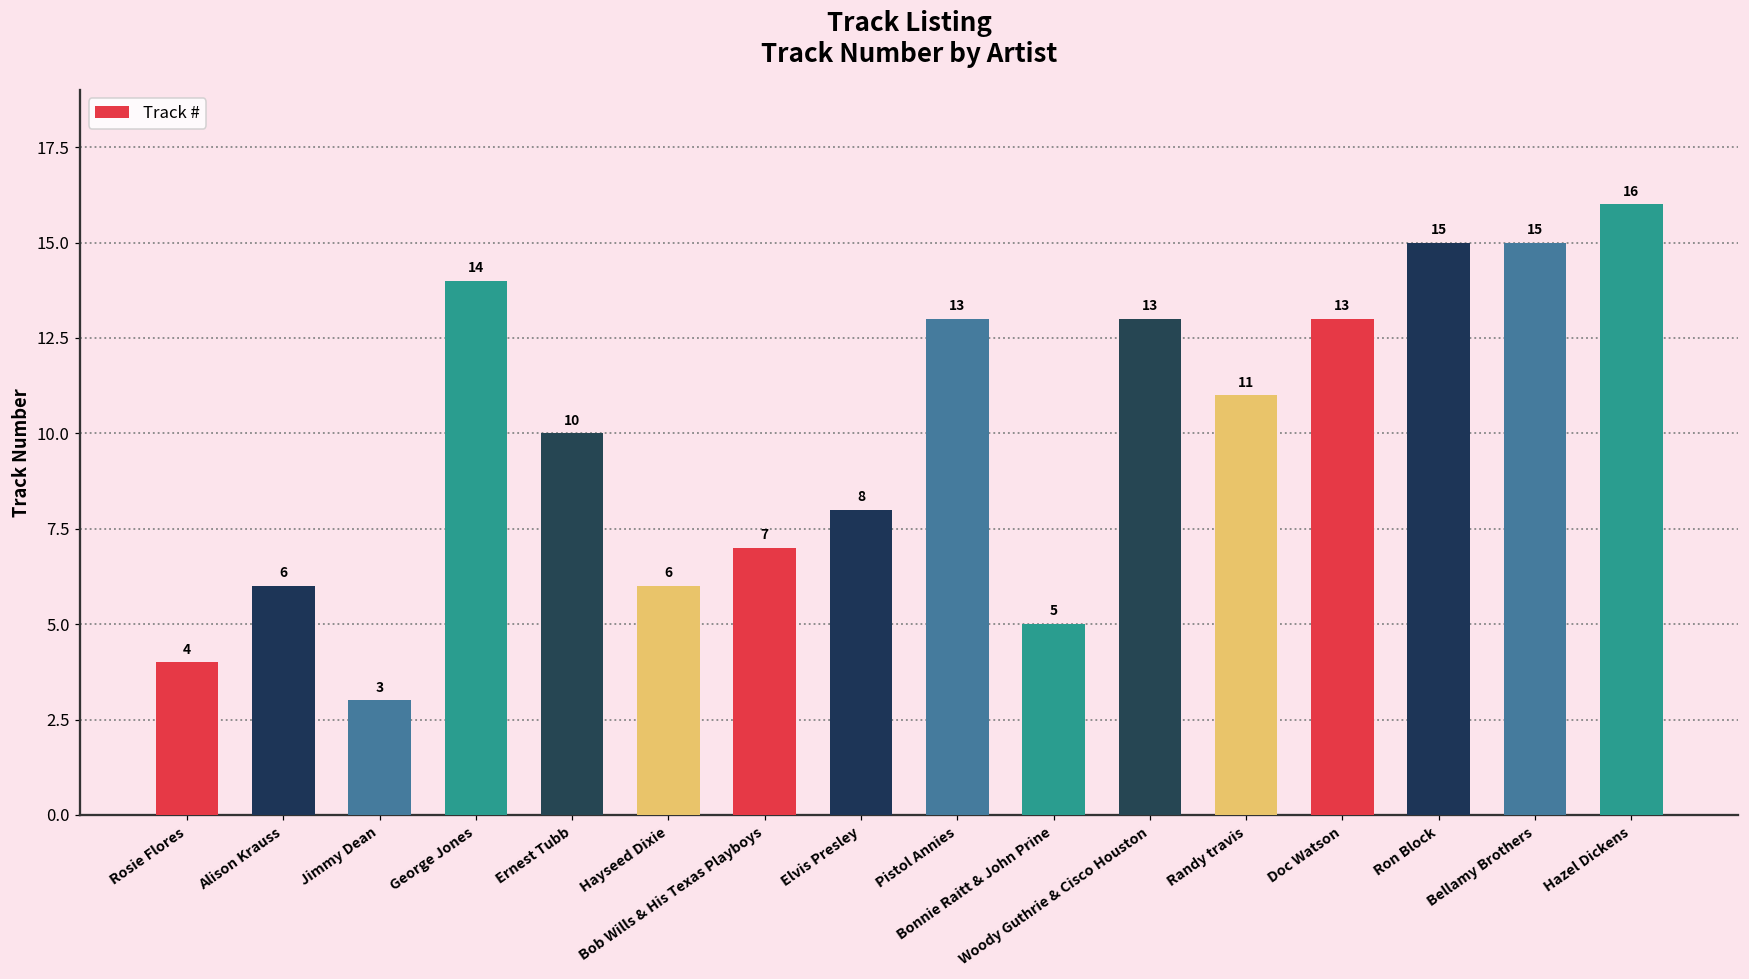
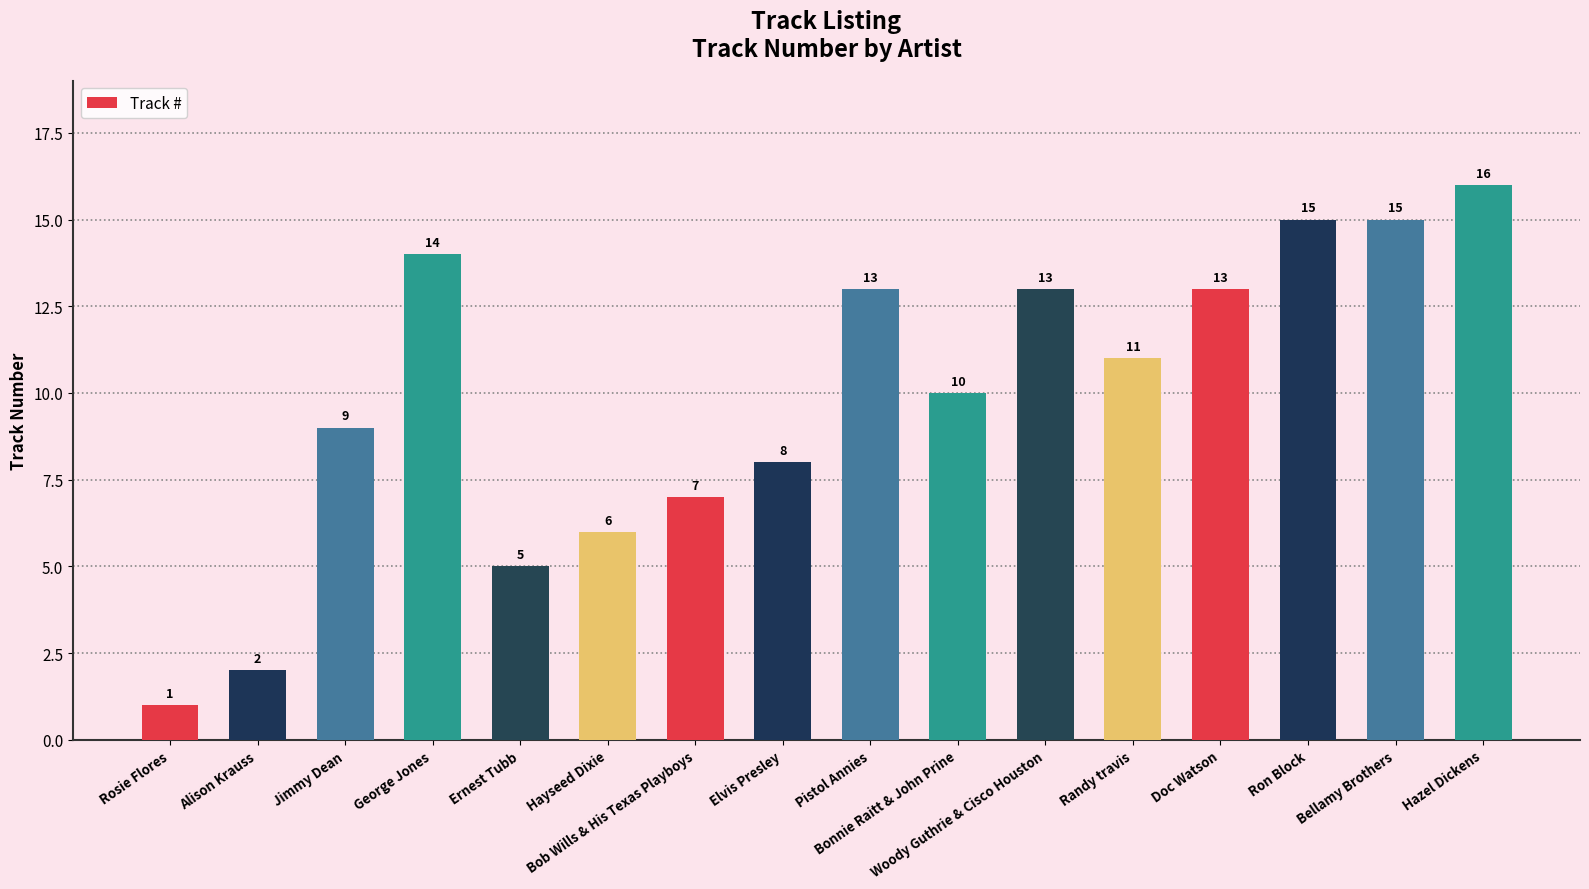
Rosie Flores: 4 -> 1
Alison Krauss: 6 -> 2
Jimmy Dean: 3 -> 9
Ernest Tubb: 10 -> 5
Bonnie Raitt & John Prine: 5 -> 10
